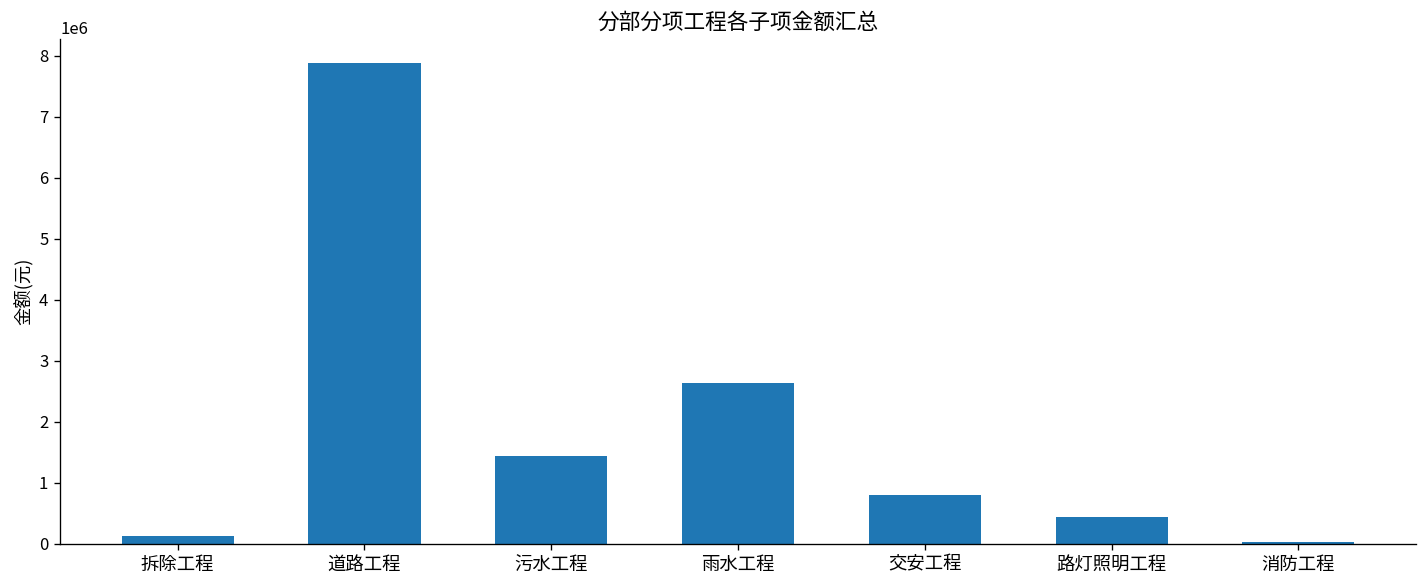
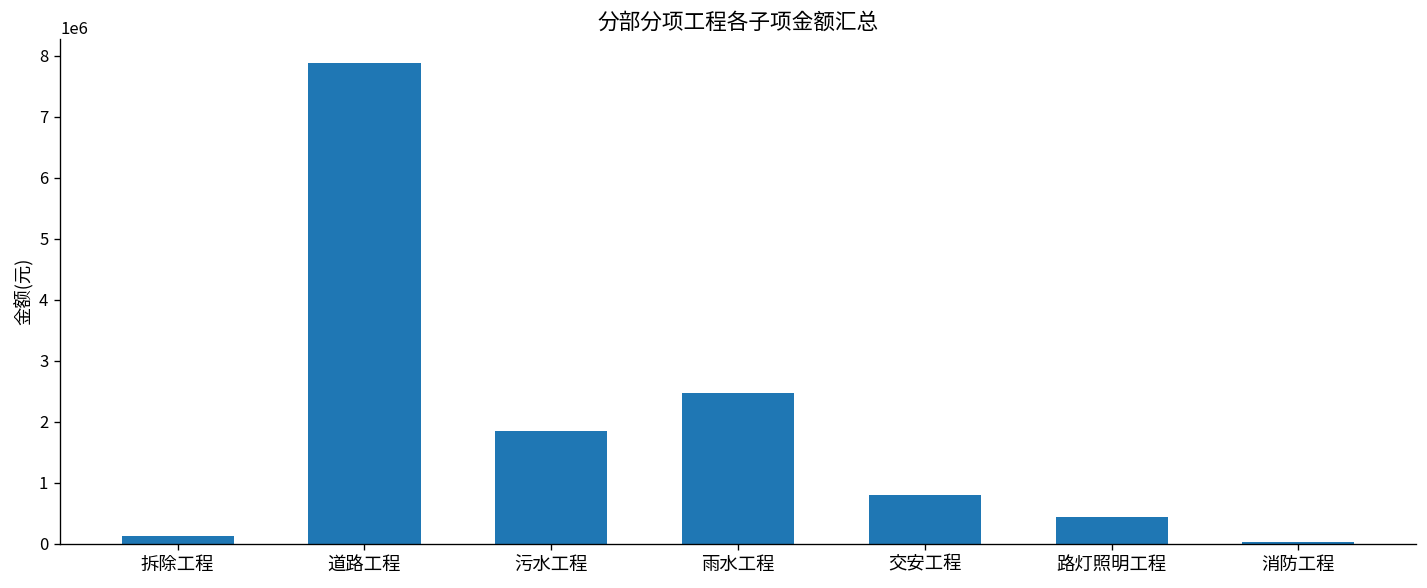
污水工程: 1400000 -> 1900000
雨水工程: 2600000 -> 2500000
